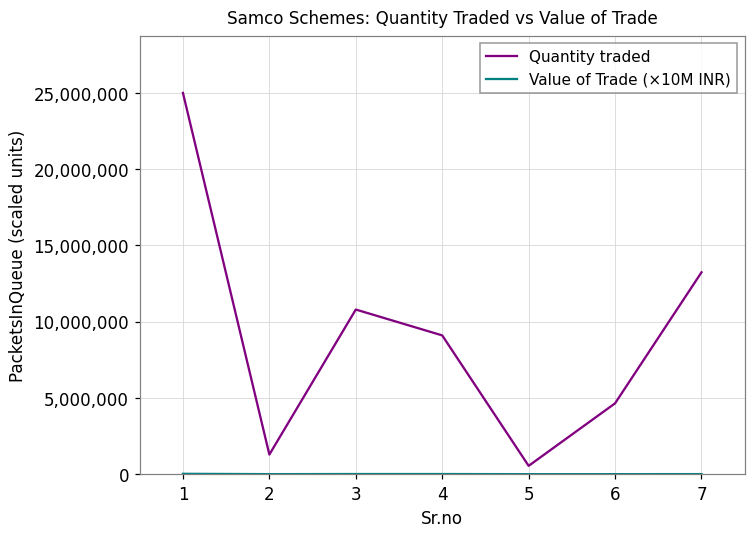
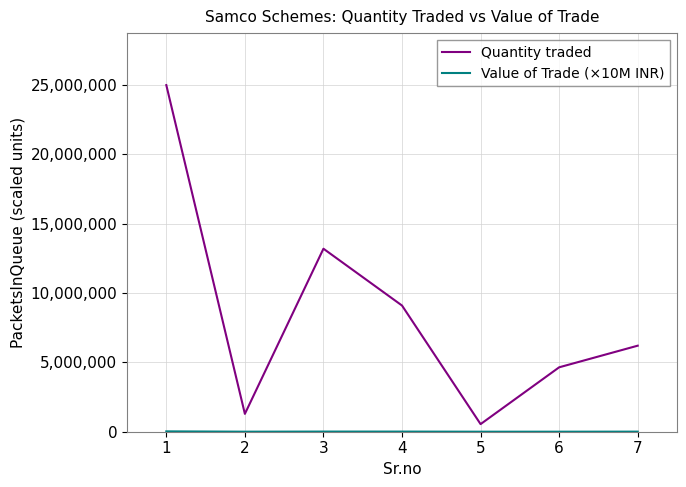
Quantity traded, 3: 10,800,000 -> 13,200,000
Quantity traded, 7: 13,200,000 -> 6,200,000
